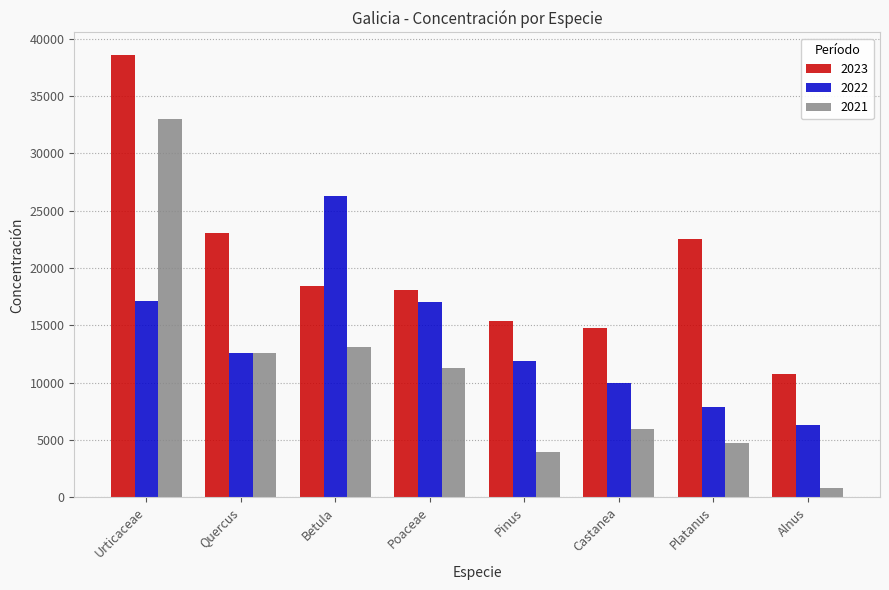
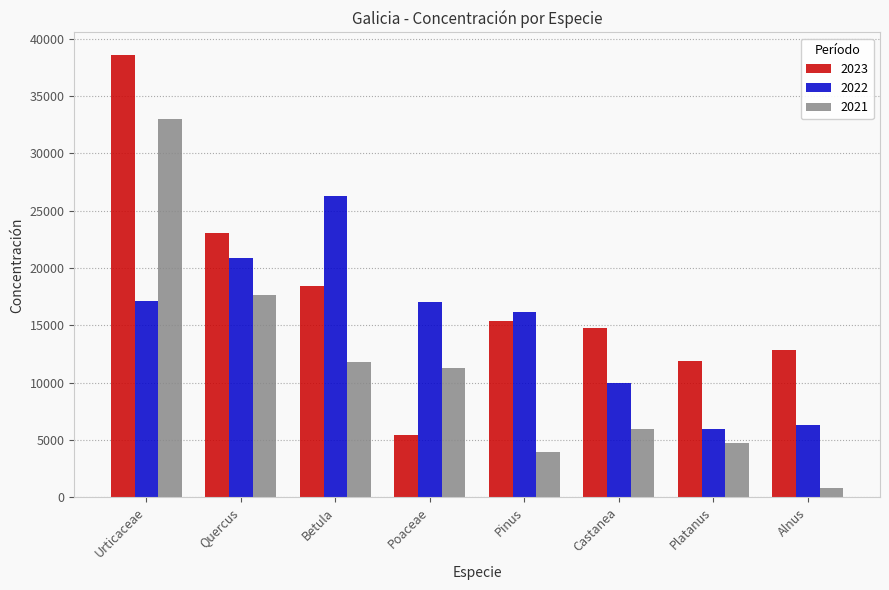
2022, Quercus: 12600 -> 20800
2021, Quercus: 12600 -> 17600
2021, Betula: 13100 -> 11800
2023, Poaceae: 18100 -> 5400
2022, Pinus: 11900 -> 16200
2023, Platanus: 22600 -> 11900
2022, Platanus: 7900 -> 5900
2023, Alnus: 10700 -> 12900
